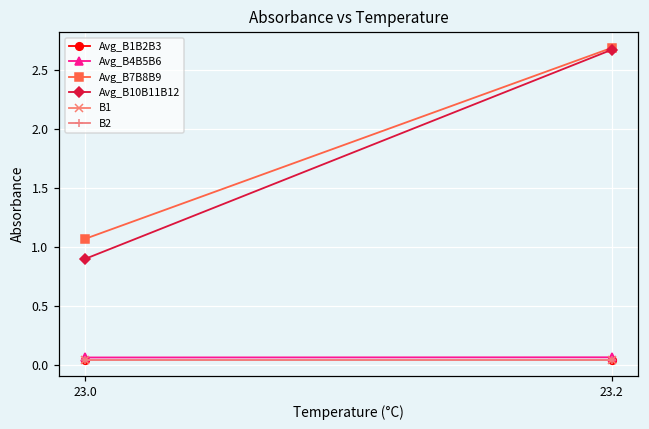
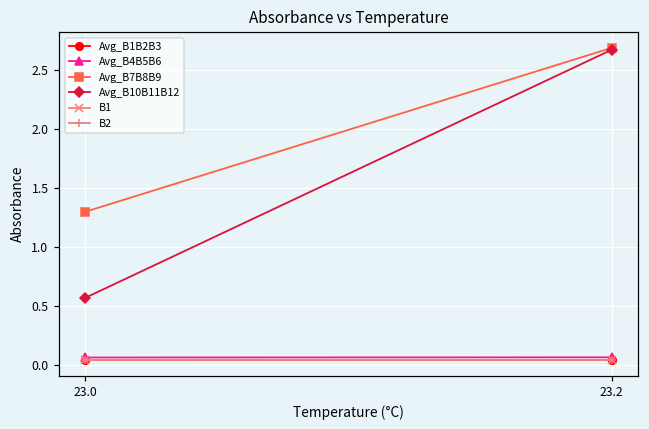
Avg_B7B8B9, 23.0: 1.07 -> 1.30
Avg_B10B11B12, 23.0: 0.90 -> 0.57
